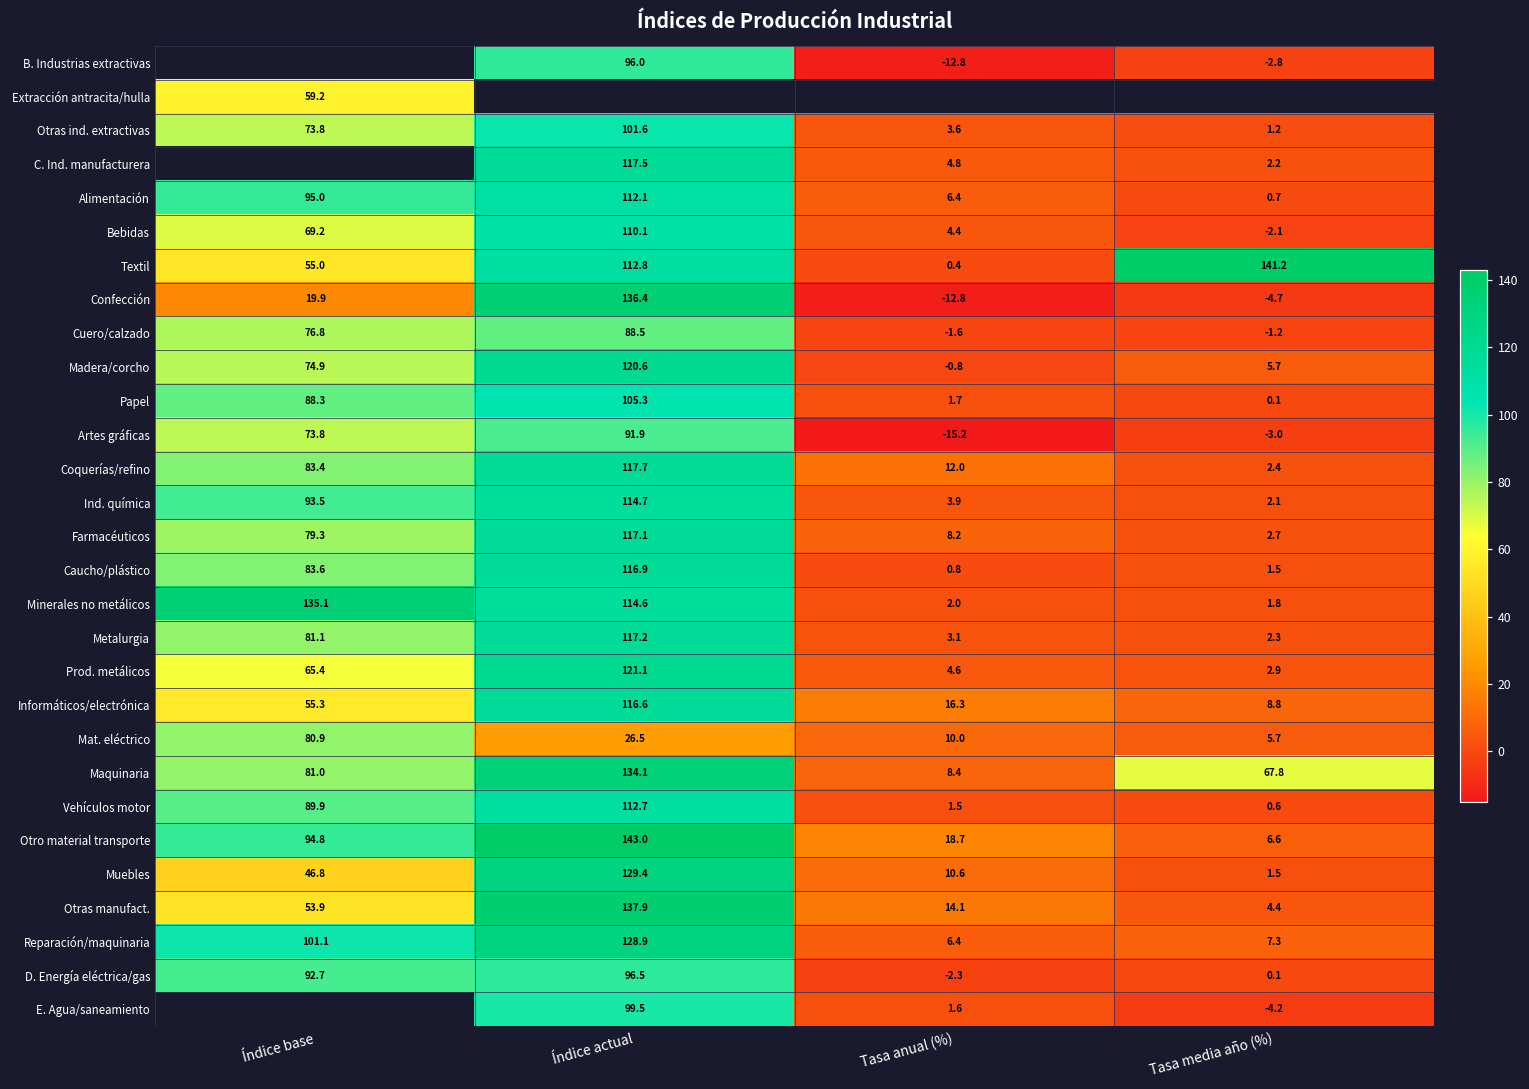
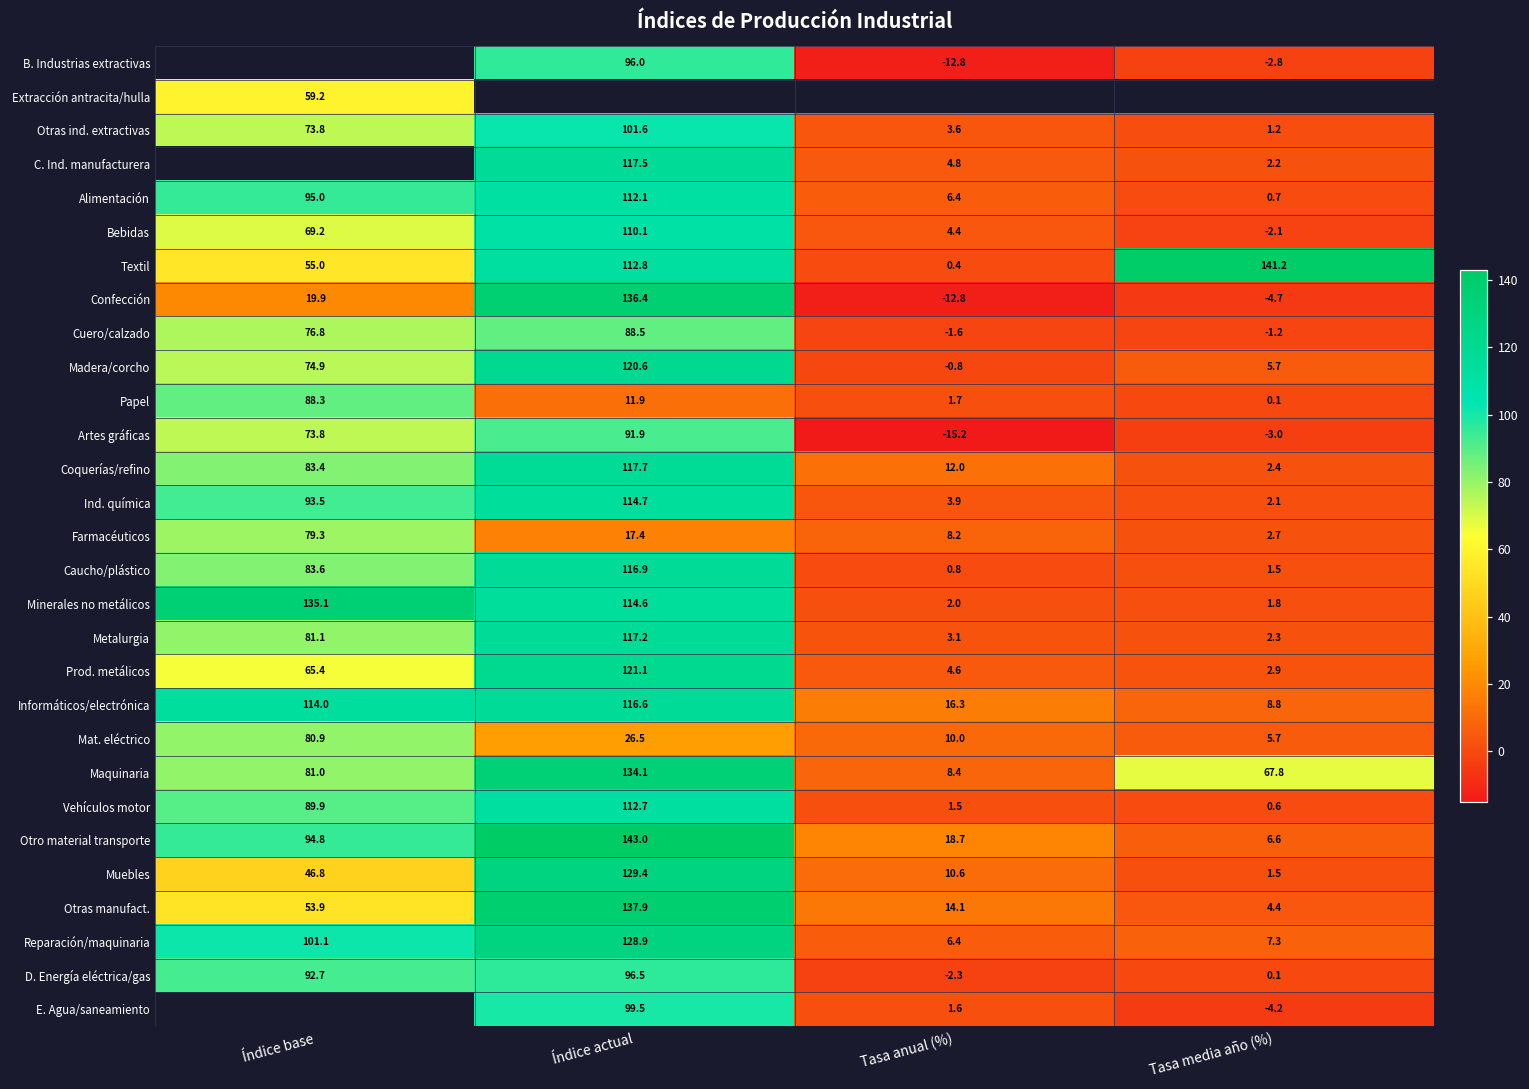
Papel, Índice actual: 105.3 -> 11.9
Farmacéuticos, Índice actual: 117.1 -> 17.4
Informáticos/electrónica, Índice base: 55.3 -> 114.0
